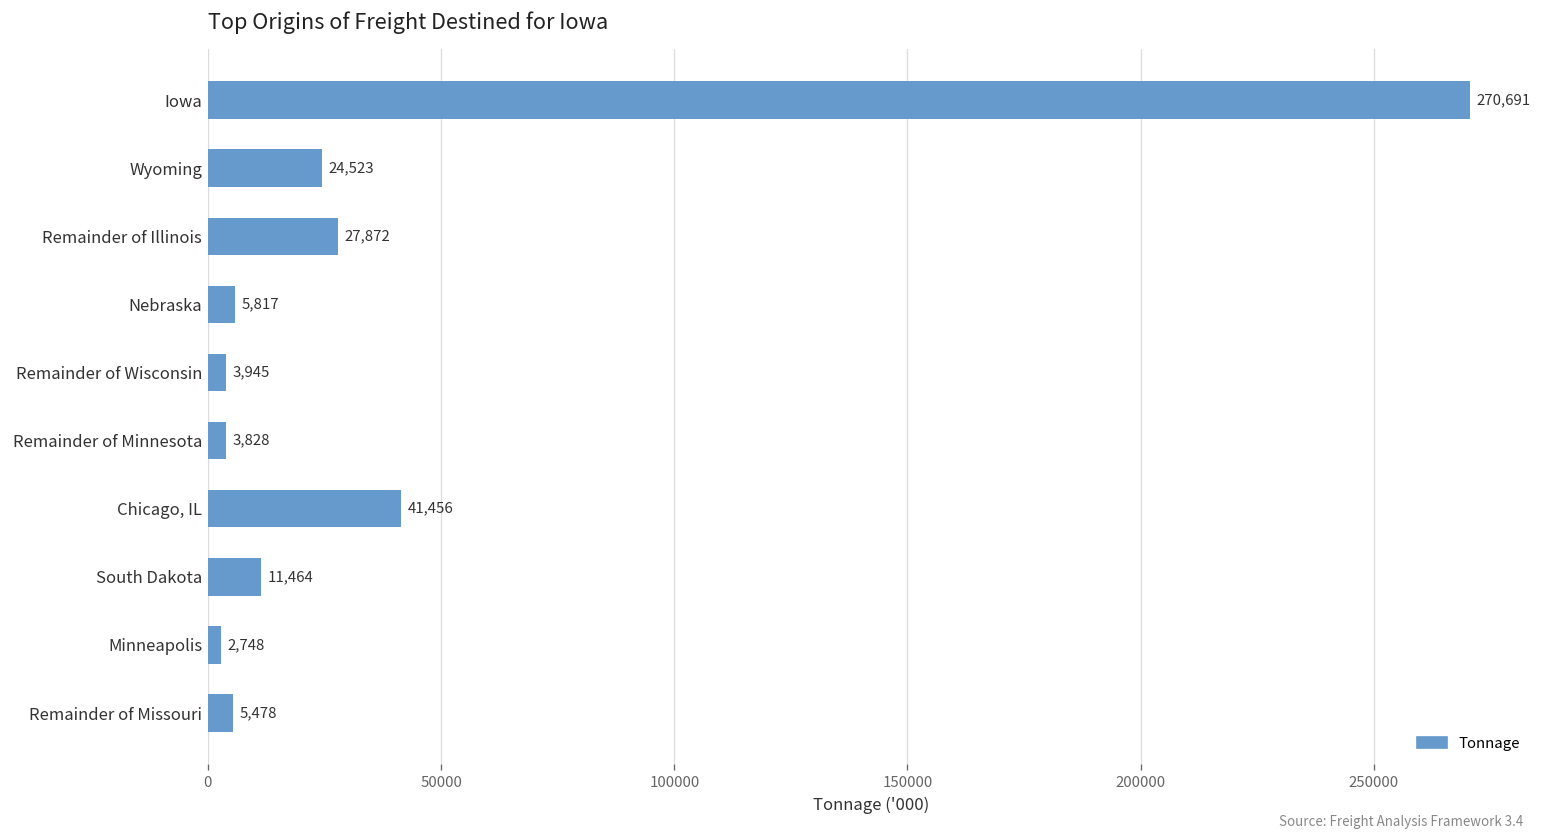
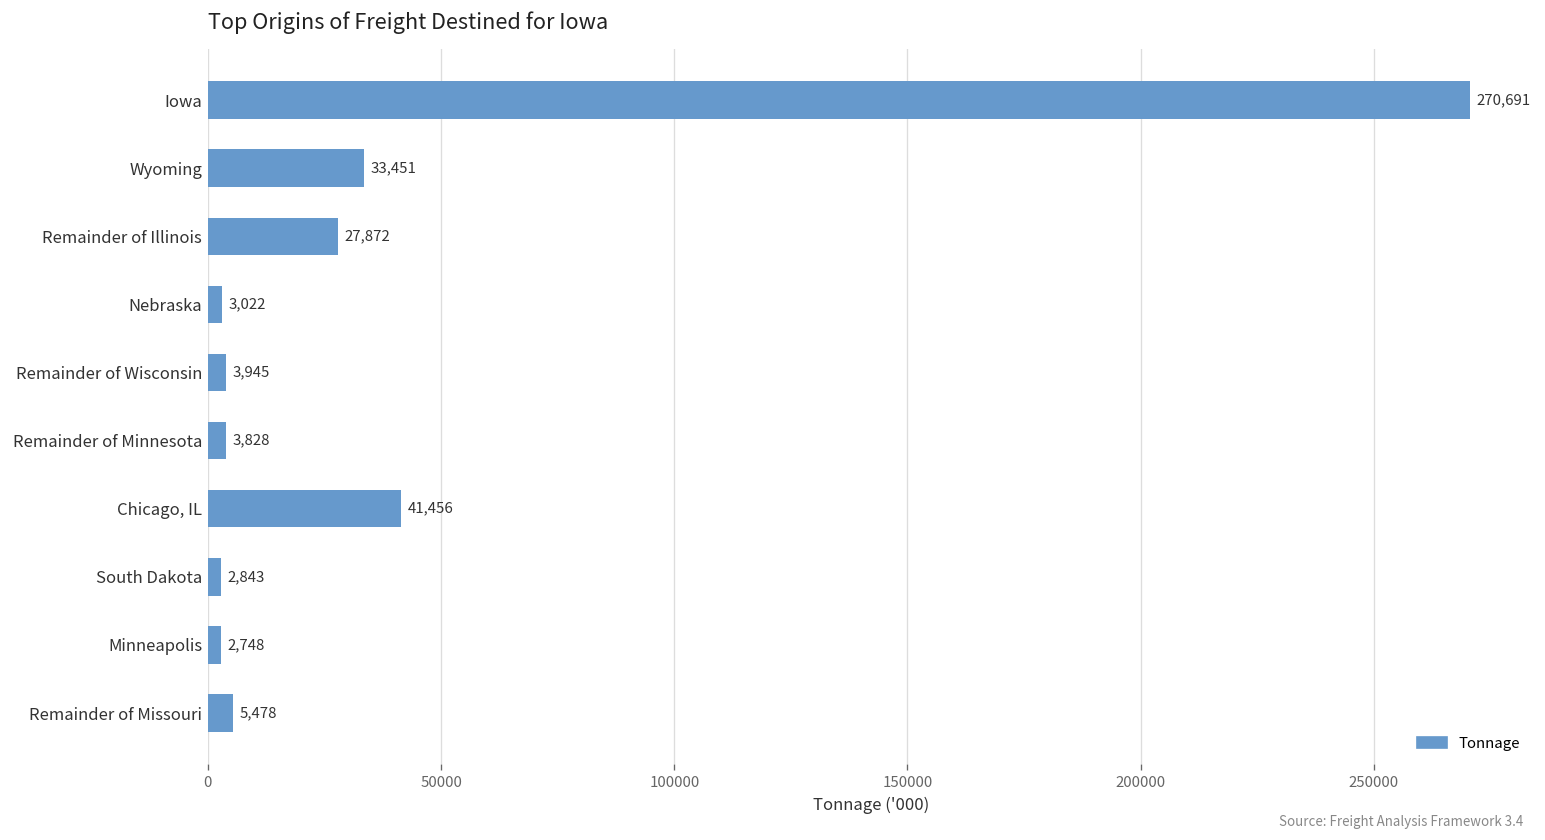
Wyoming: 24,523 -> 33,451
Nebraska: 5,817 -> 3,022
South Dakota: 11,464 -> 2,843
